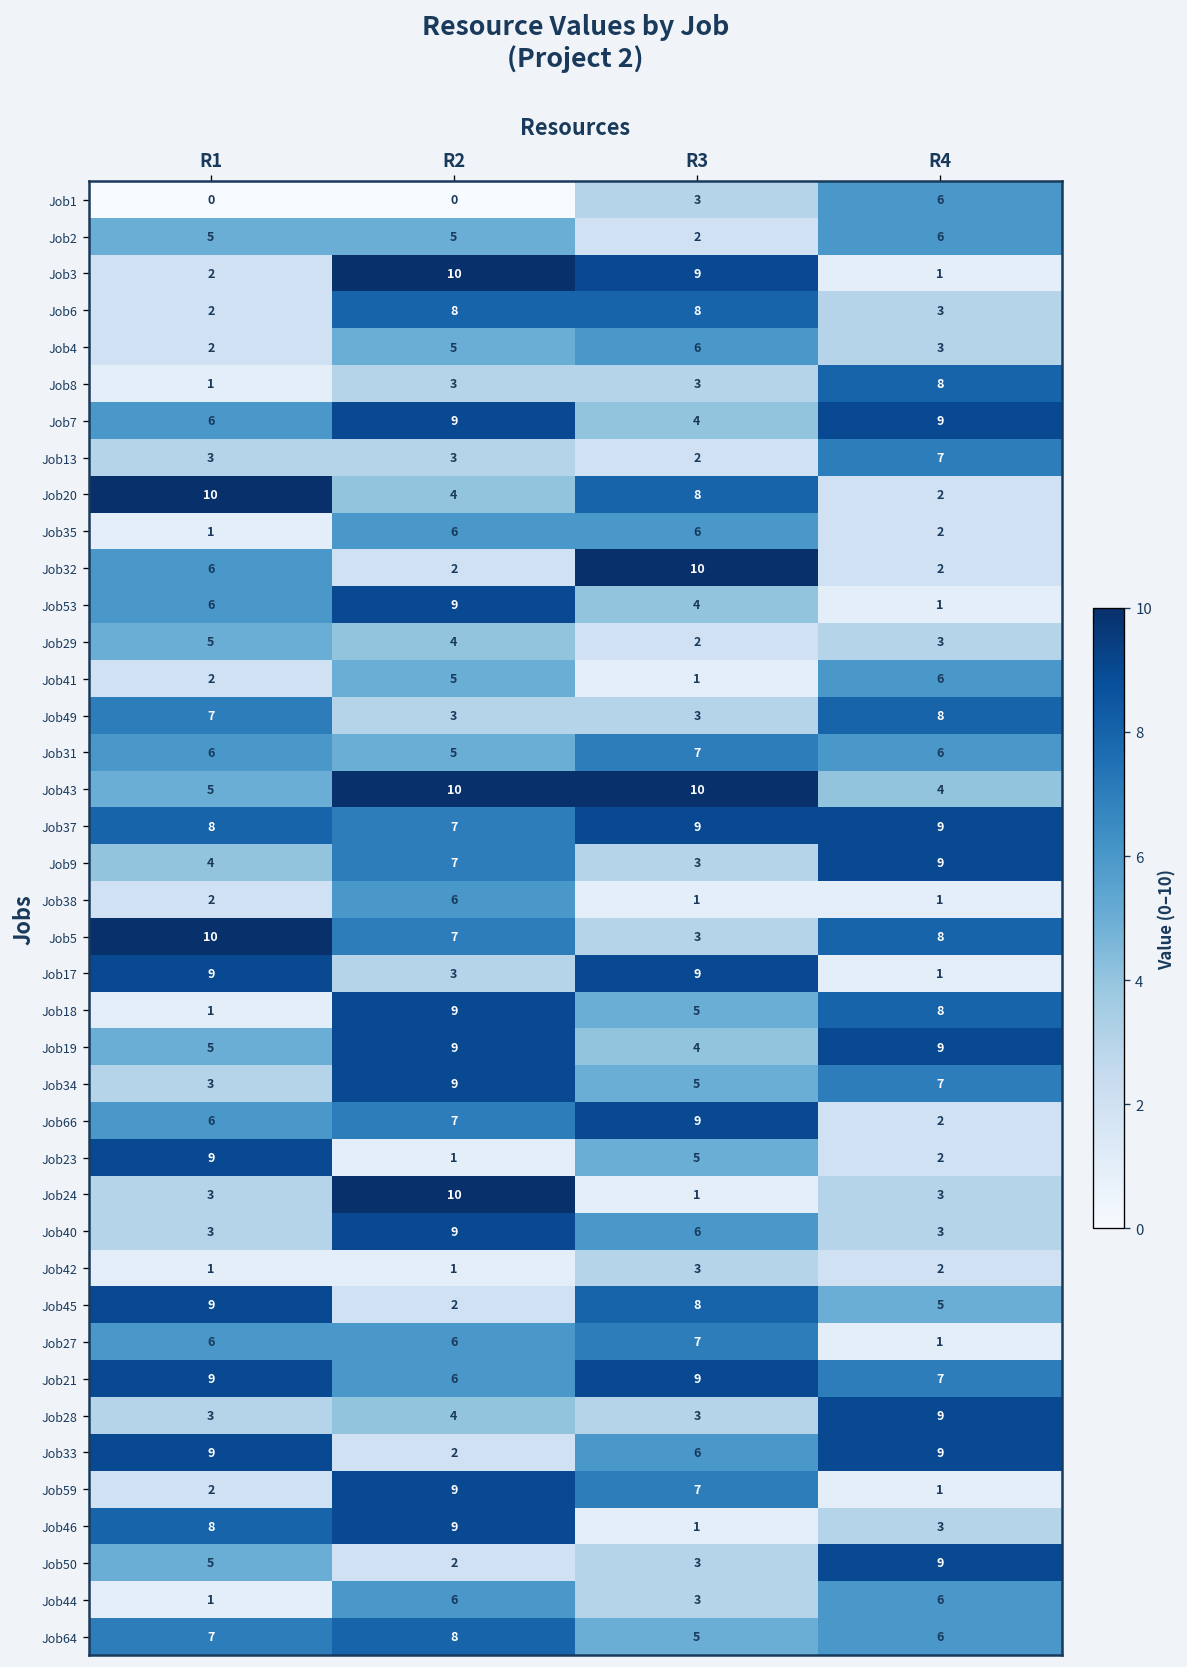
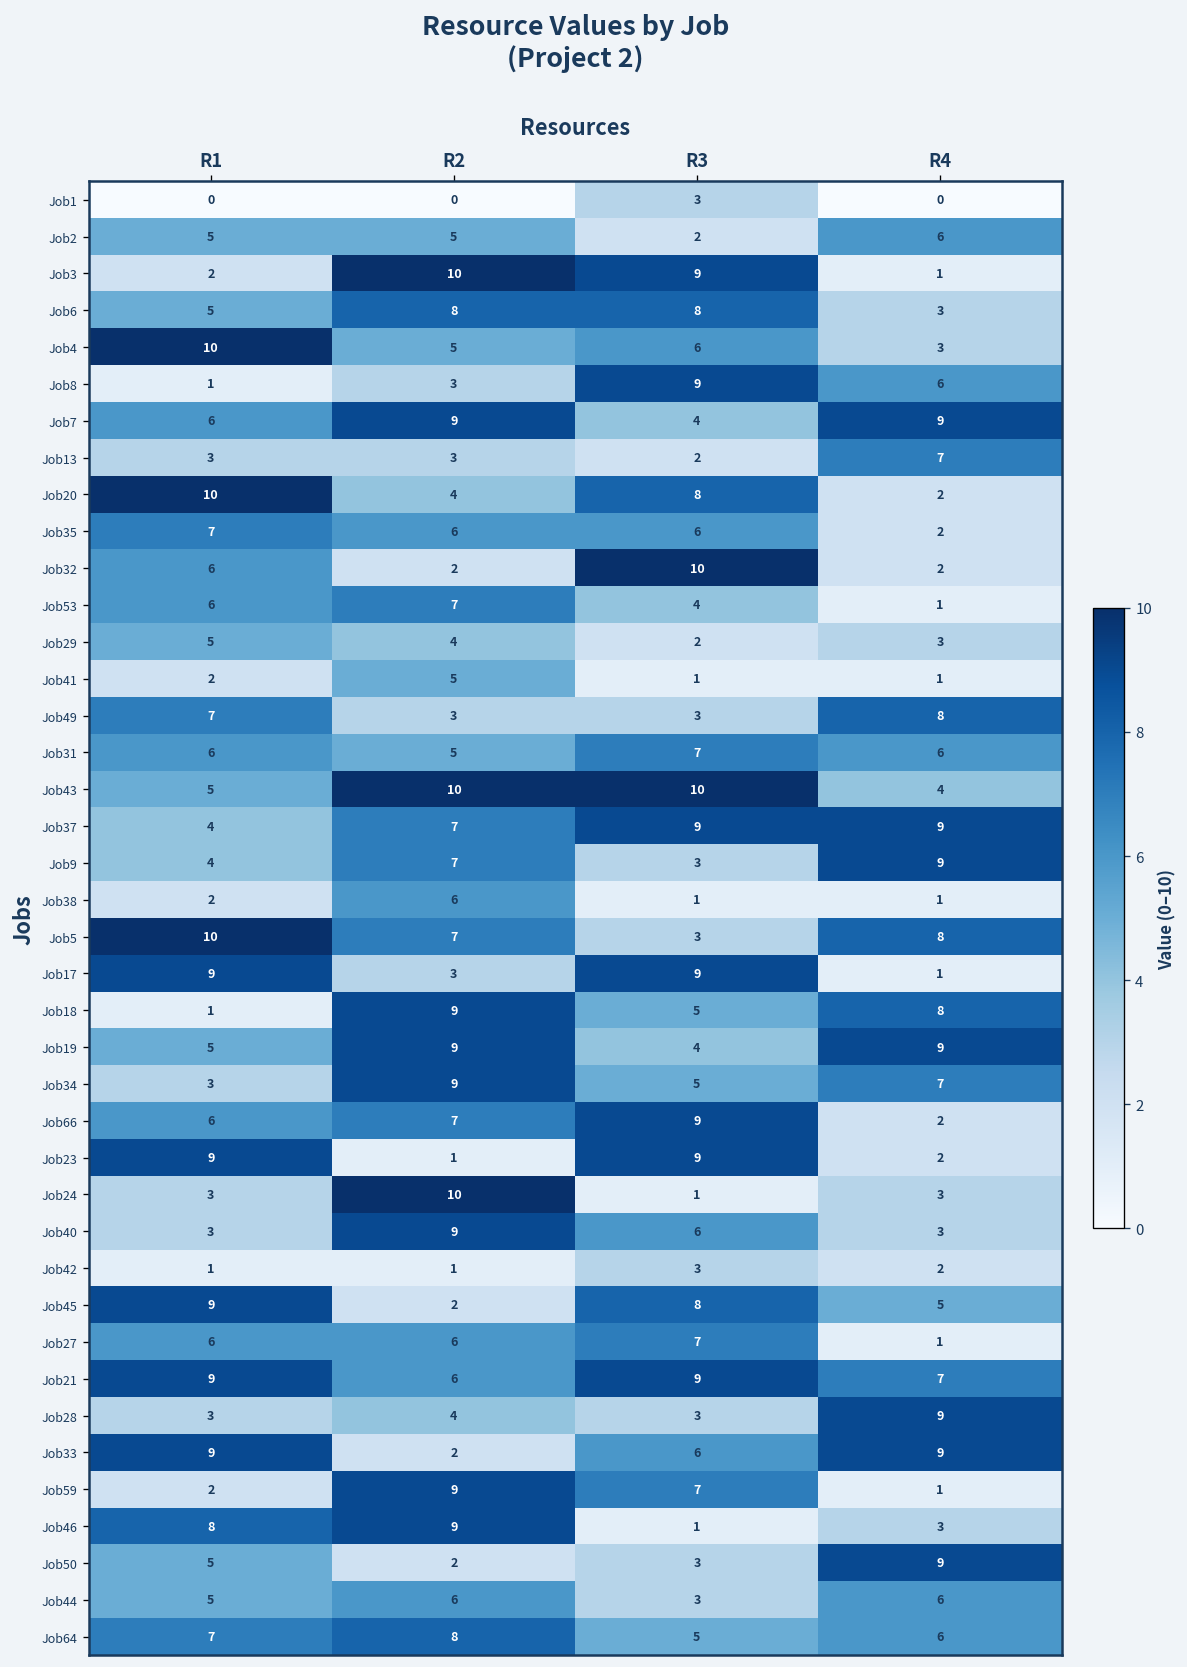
Job1, R4: 6 -> 0
Job6, R1: 2 -> 5
Job4, R1: 2 -> 10
Job8, R3: 3 -> 9
Job8, R4: 8 -> 6
Job35, R1: 1 -> 7
Job53, R2: 9 -> 7
Job41, R4: 6 -> 1
Job37, R1: 8 -> 4
Job23, R3: 5 -> 9
Job44, R1: 1 -> 5
